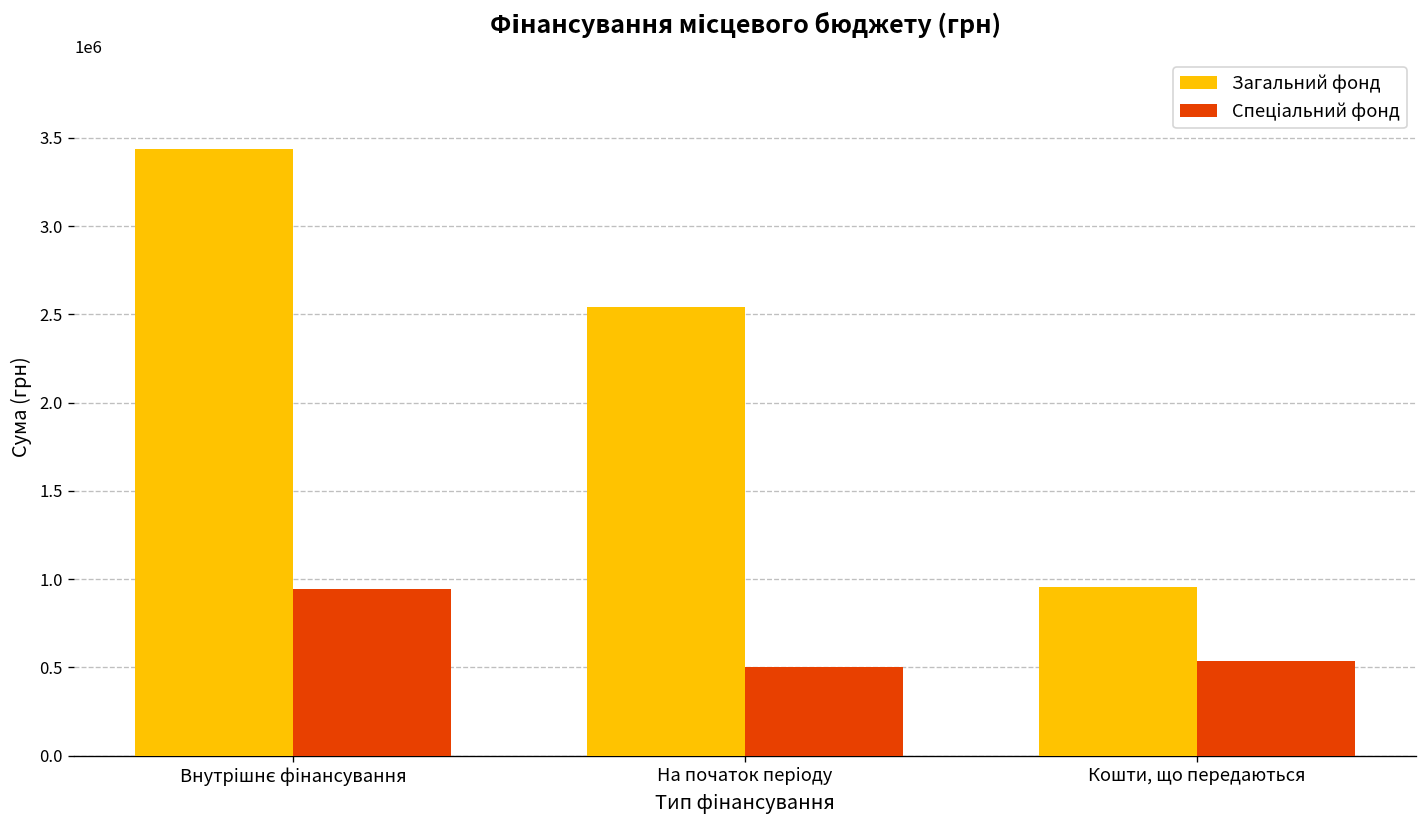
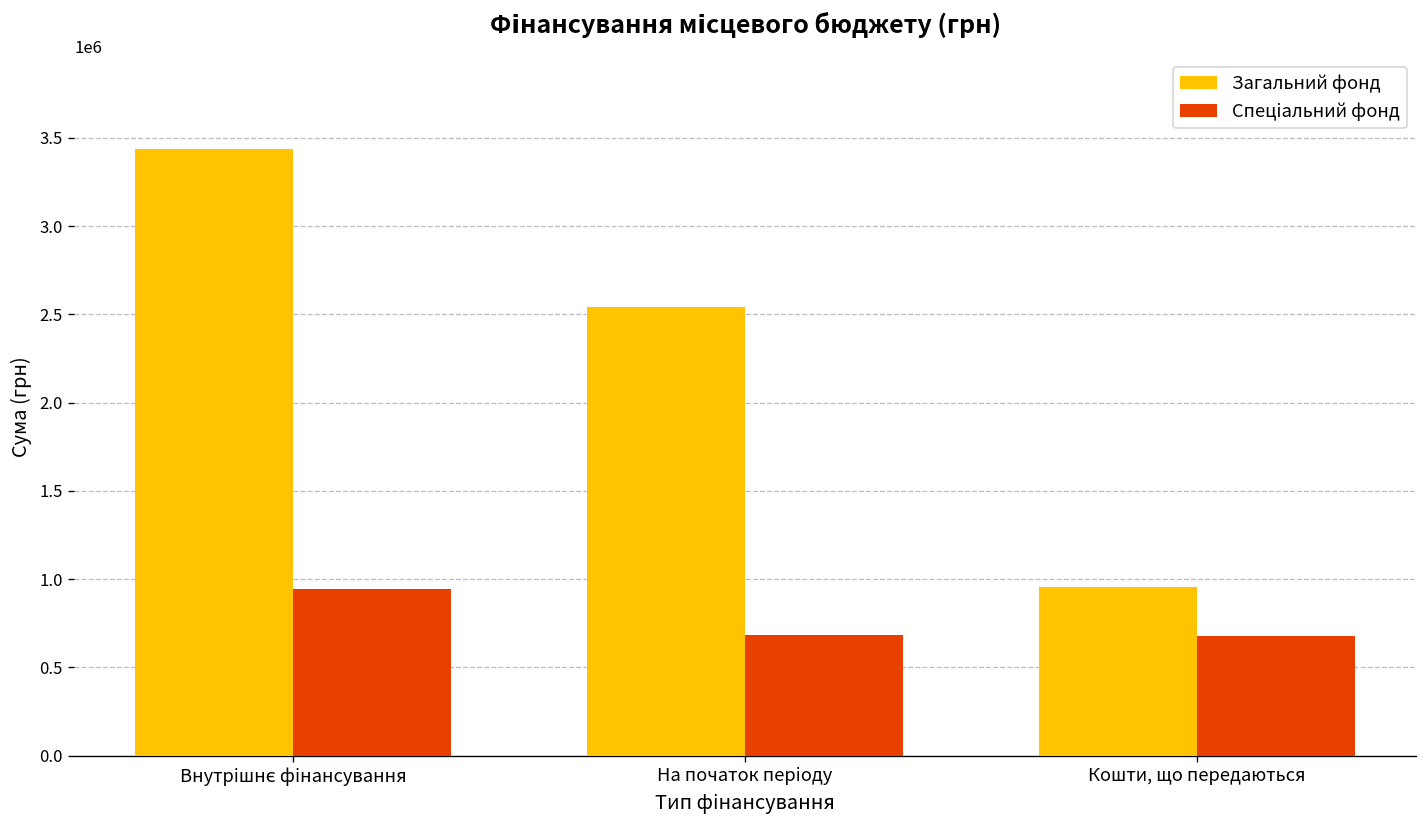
Спеціальний фонд, На початок періоду: 500000 -> 680000
Спеціальний фонд, Кошти, що передаються: 540000 -> 680000
